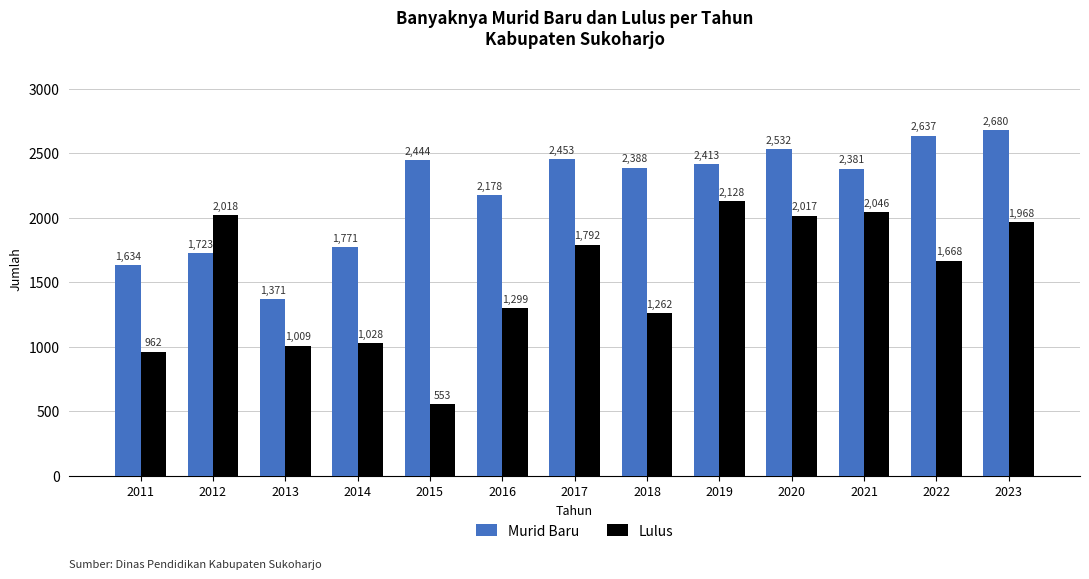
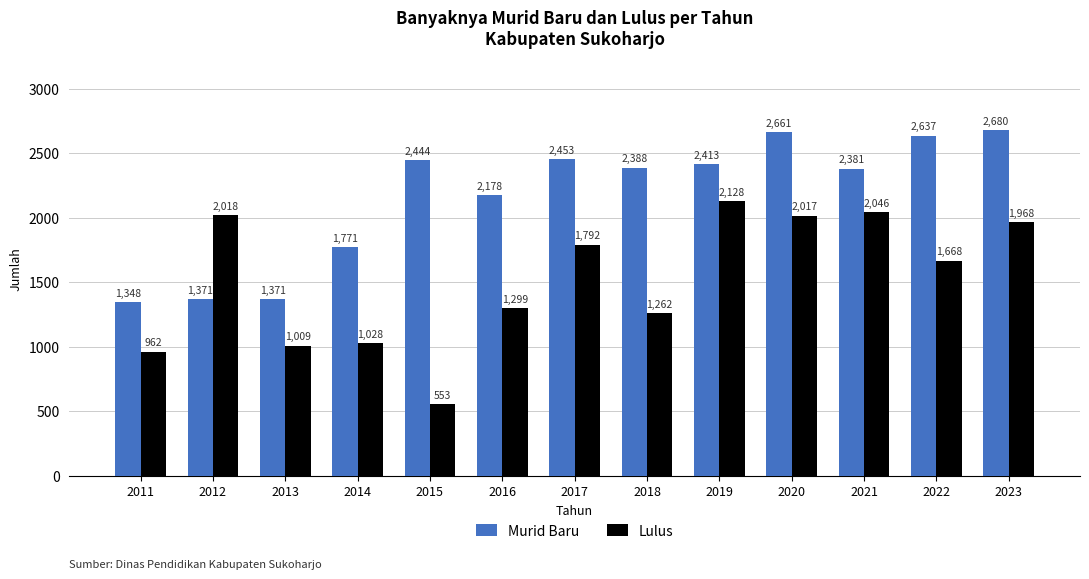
Murid Baru, 2011: 1,634 -> 1,348
Murid Baru, 2012: 1,723 -> 1,371
Murid Baru, 2020: 2,532 -> 2,661
